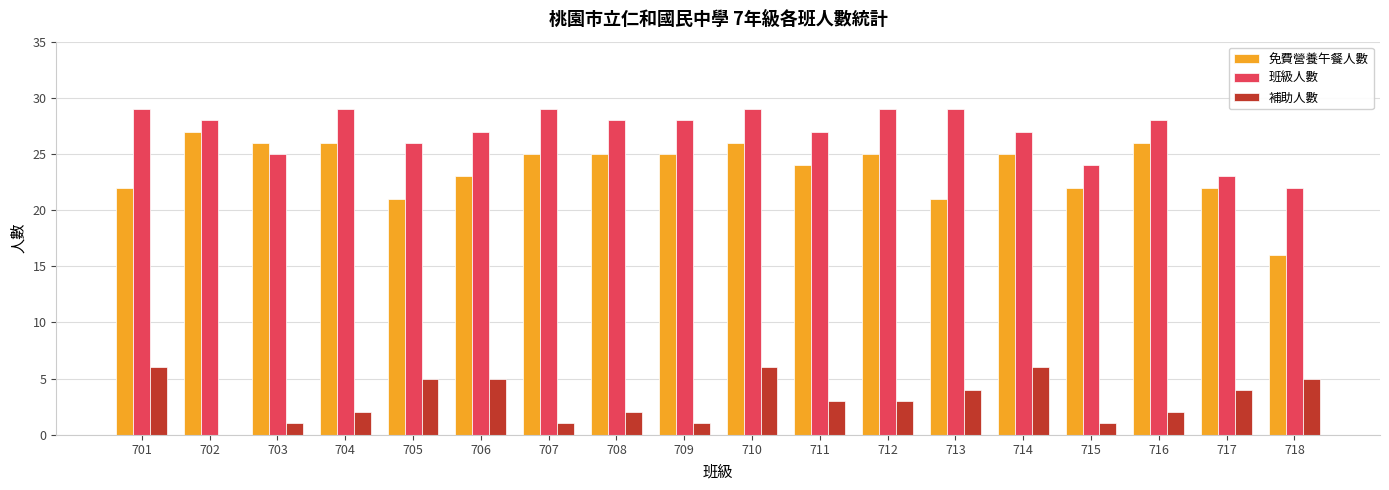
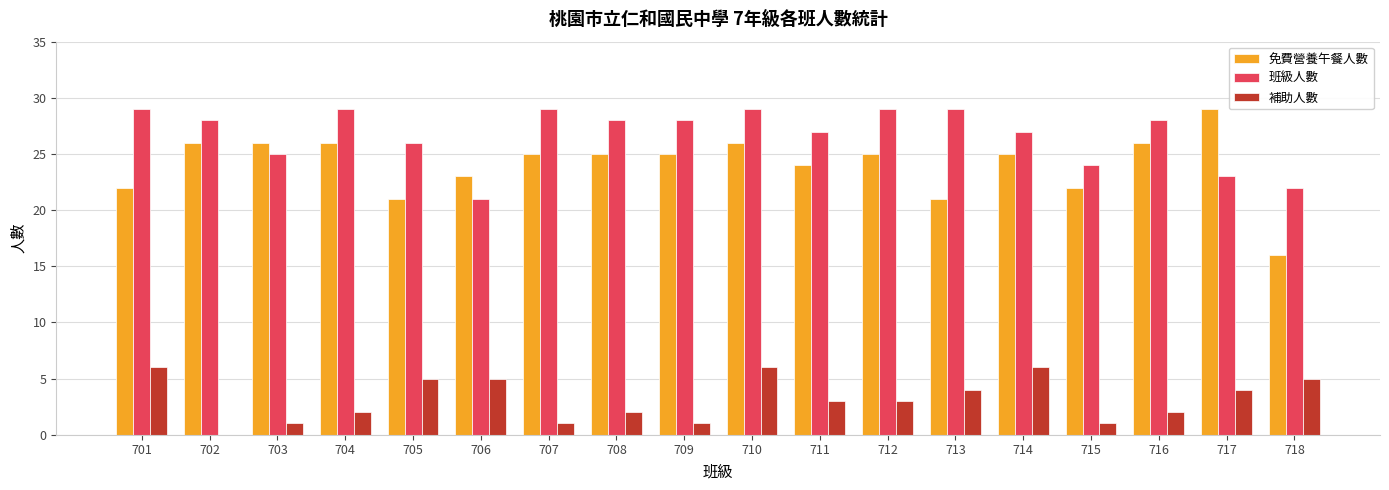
免費營養午餐人數, 702: 27 -> 26
班級人數, 706: 27 -> 21
免費營養午餐人數, 717: 22 -> 29
